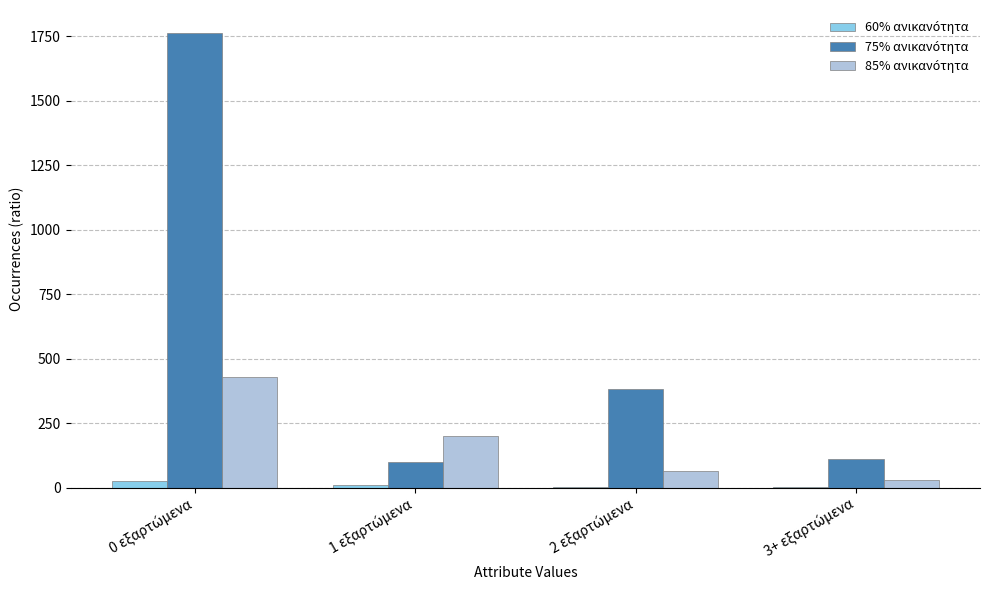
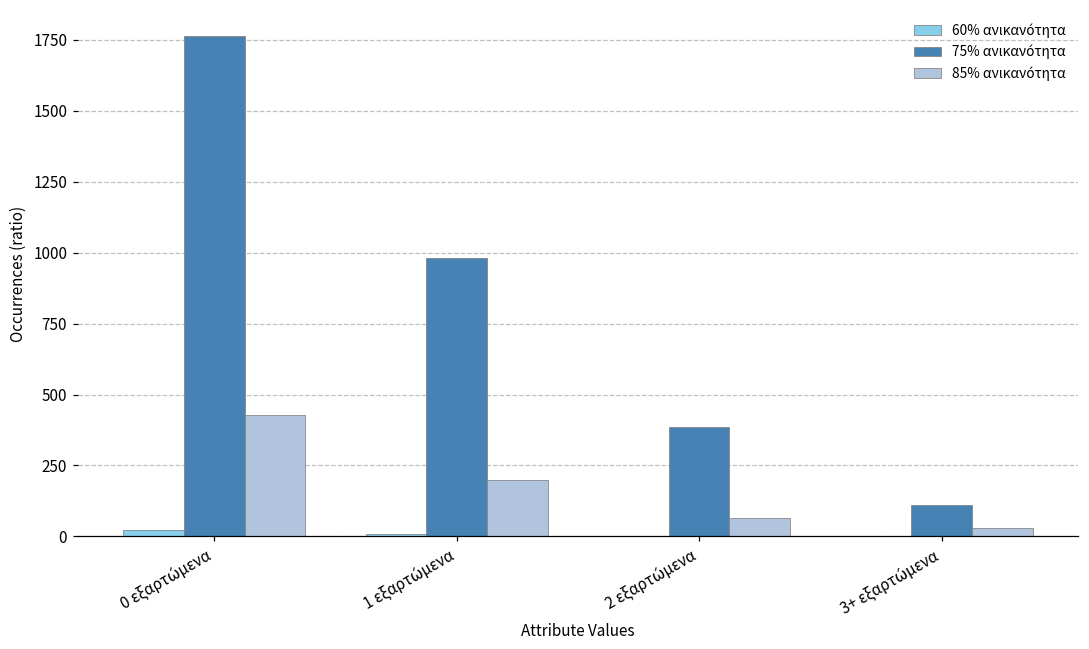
75% ανικανότητα, 1 εξαρτώμενα: 100 -> 980
